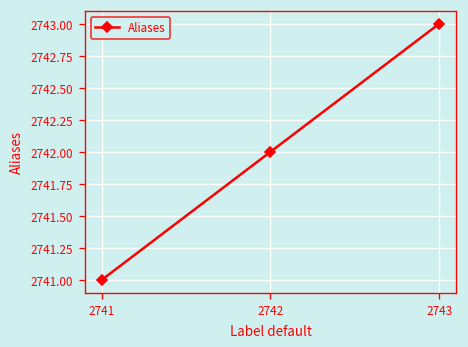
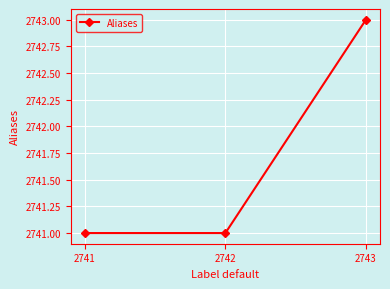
2742: 2742 -> 2741
